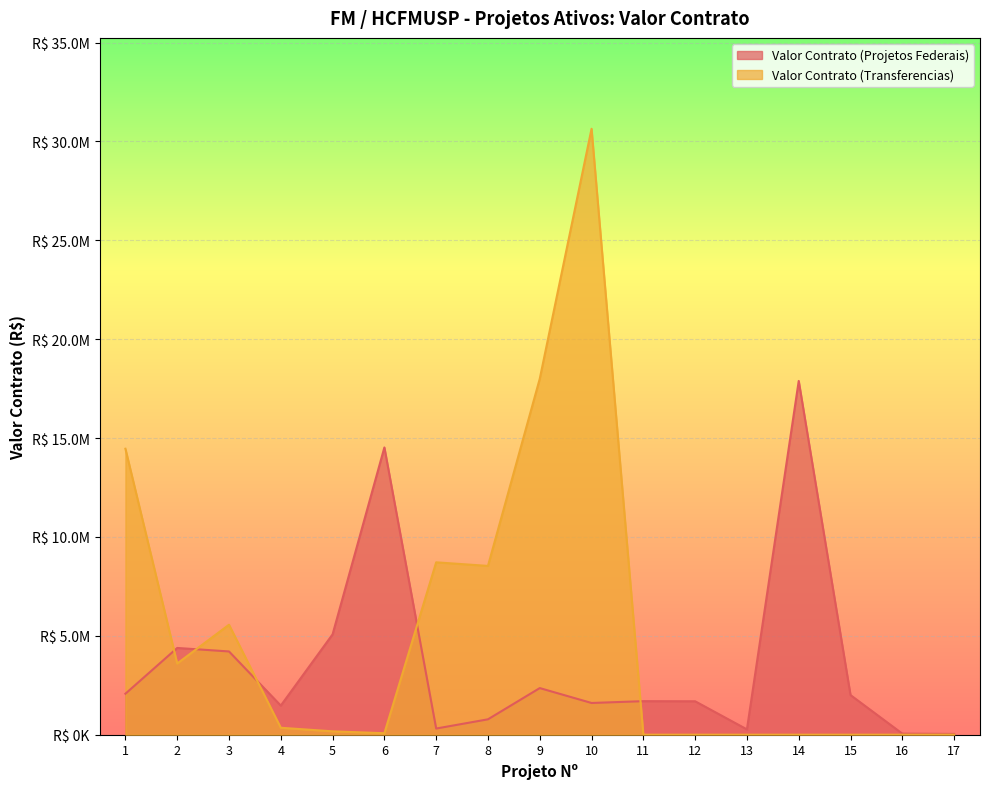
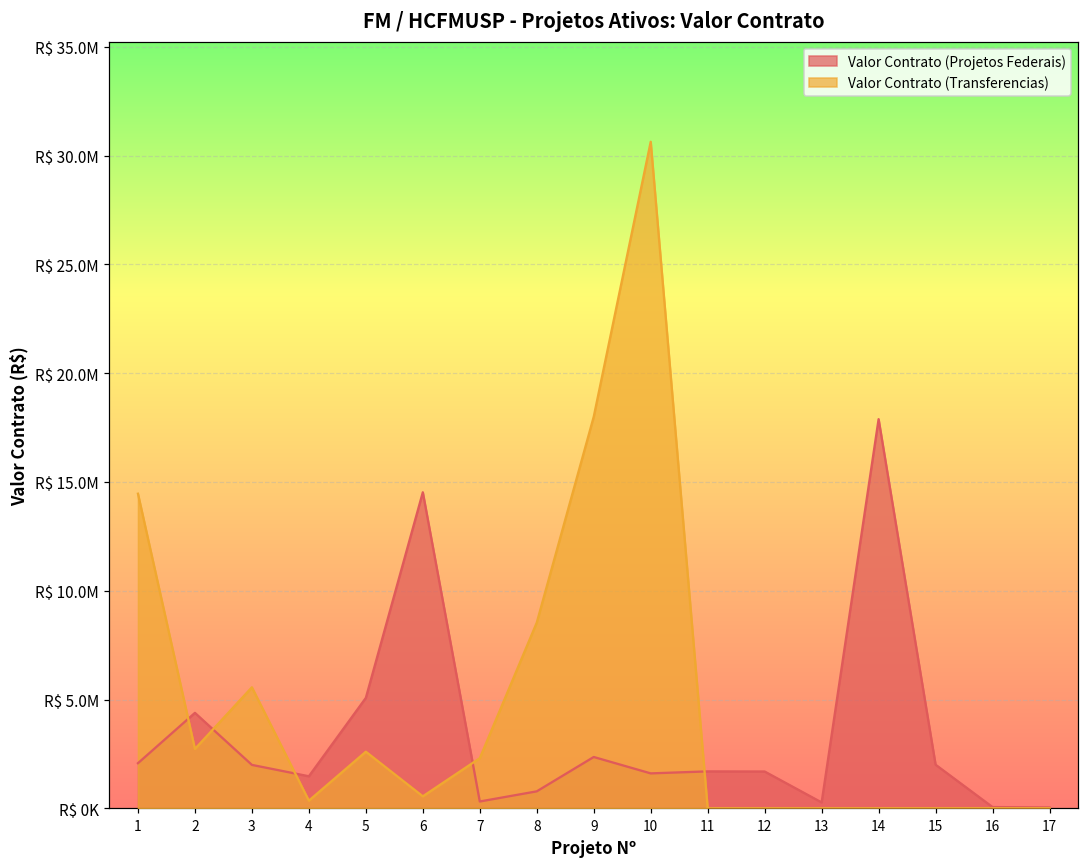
Valor Contrato (Transferencias), 2: R$ 3600000 -> R$ 2700000
Valor Contrato (Projetos Federais), 3: R$ 4200000 -> R$ 2000000
Valor Contrato (Transferencias), 5: R$ 200000 -> R$ 2600000
Valor Contrato (Transferencias), 6: R$ 100000 -> R$ 500000
Valor Contrato (Transferencias), 7: R$ 8700000 -> R$ 2300000
